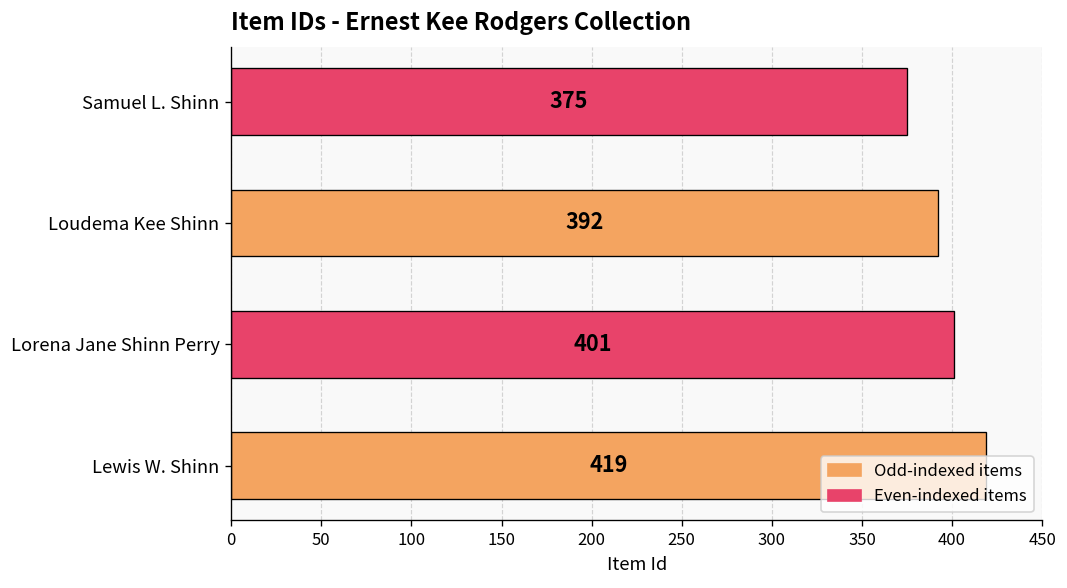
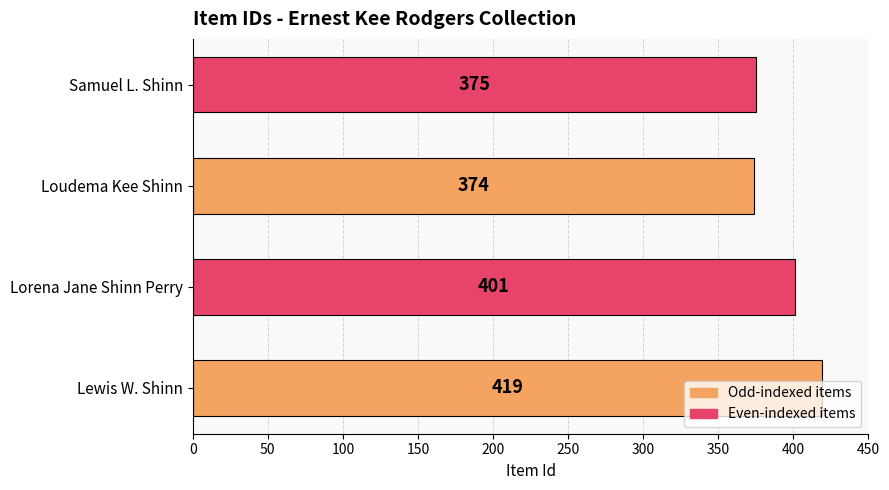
Loudema Kee Shinn: 392 -> 374
